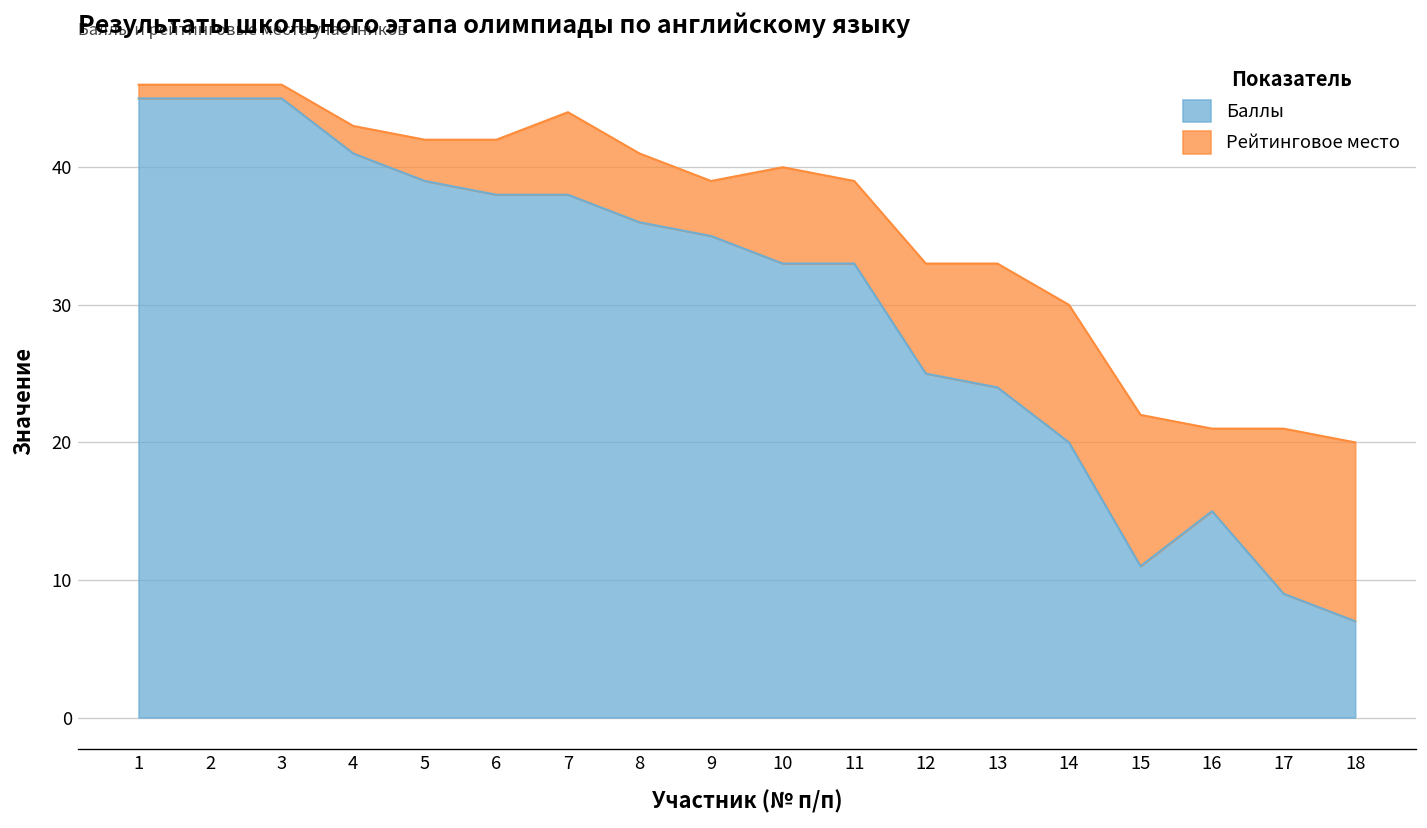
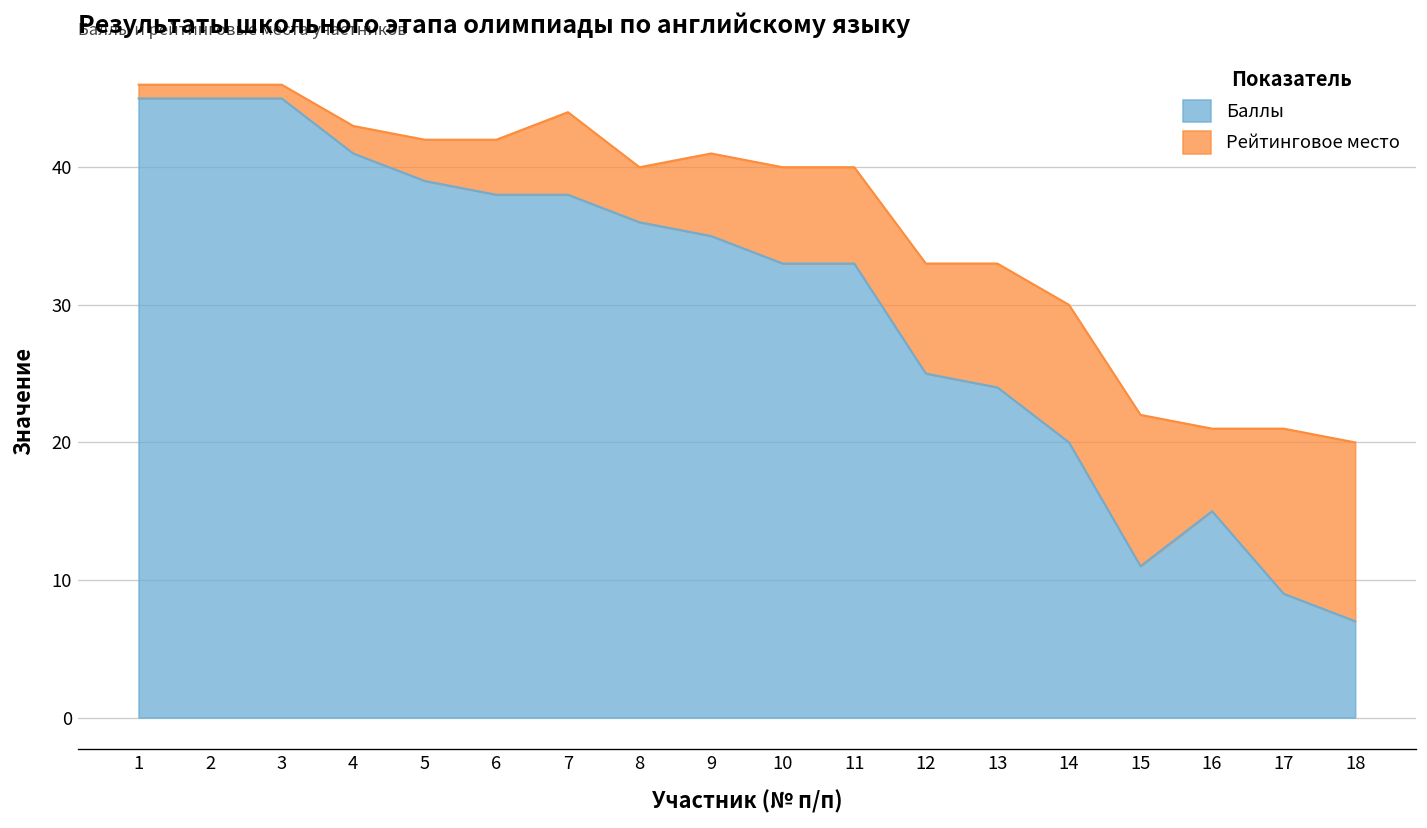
Рейтинговое место, 8: 5 -> 4
Рейтинговое место, 9: 4 -> 6
Рейтинговое место, 11: 6 -> 7
